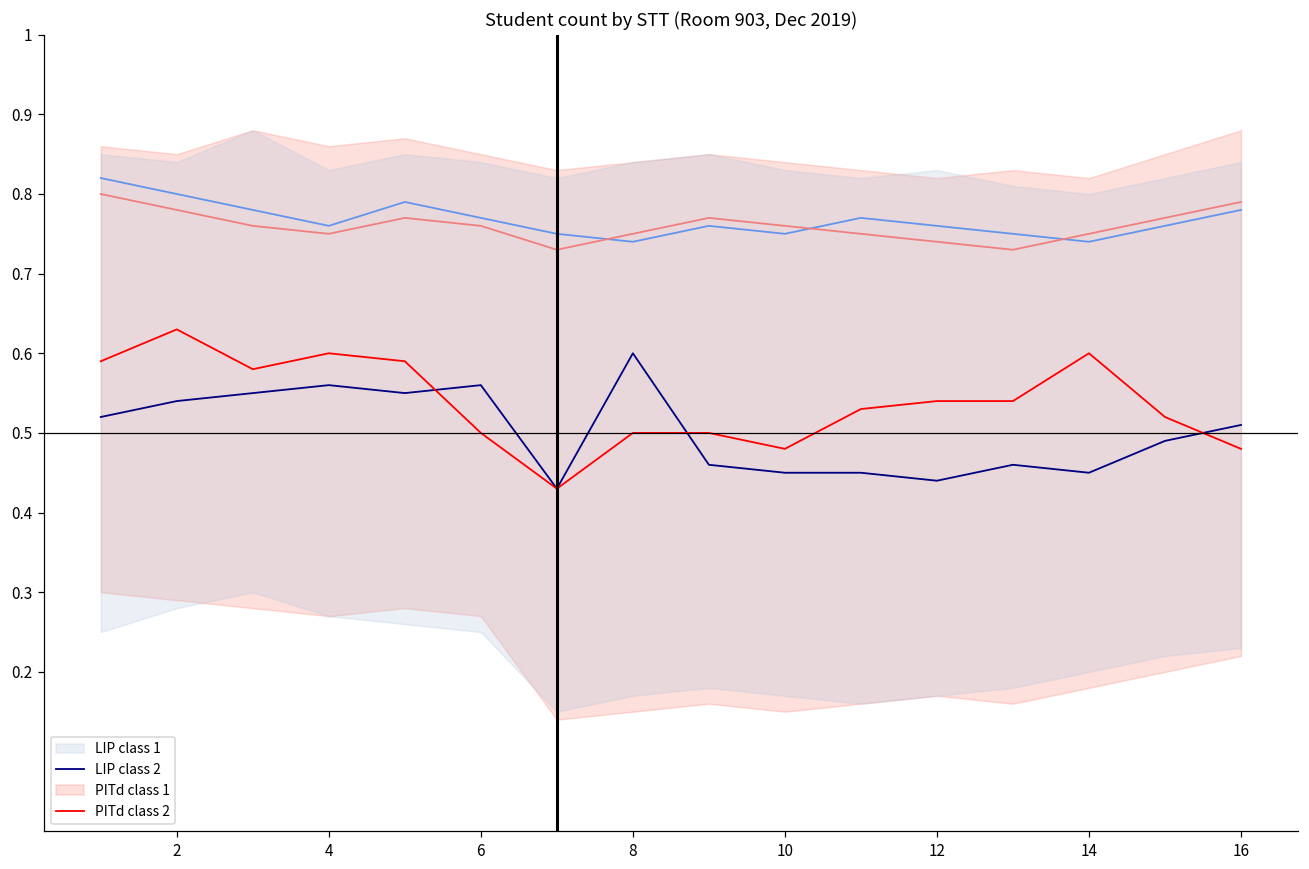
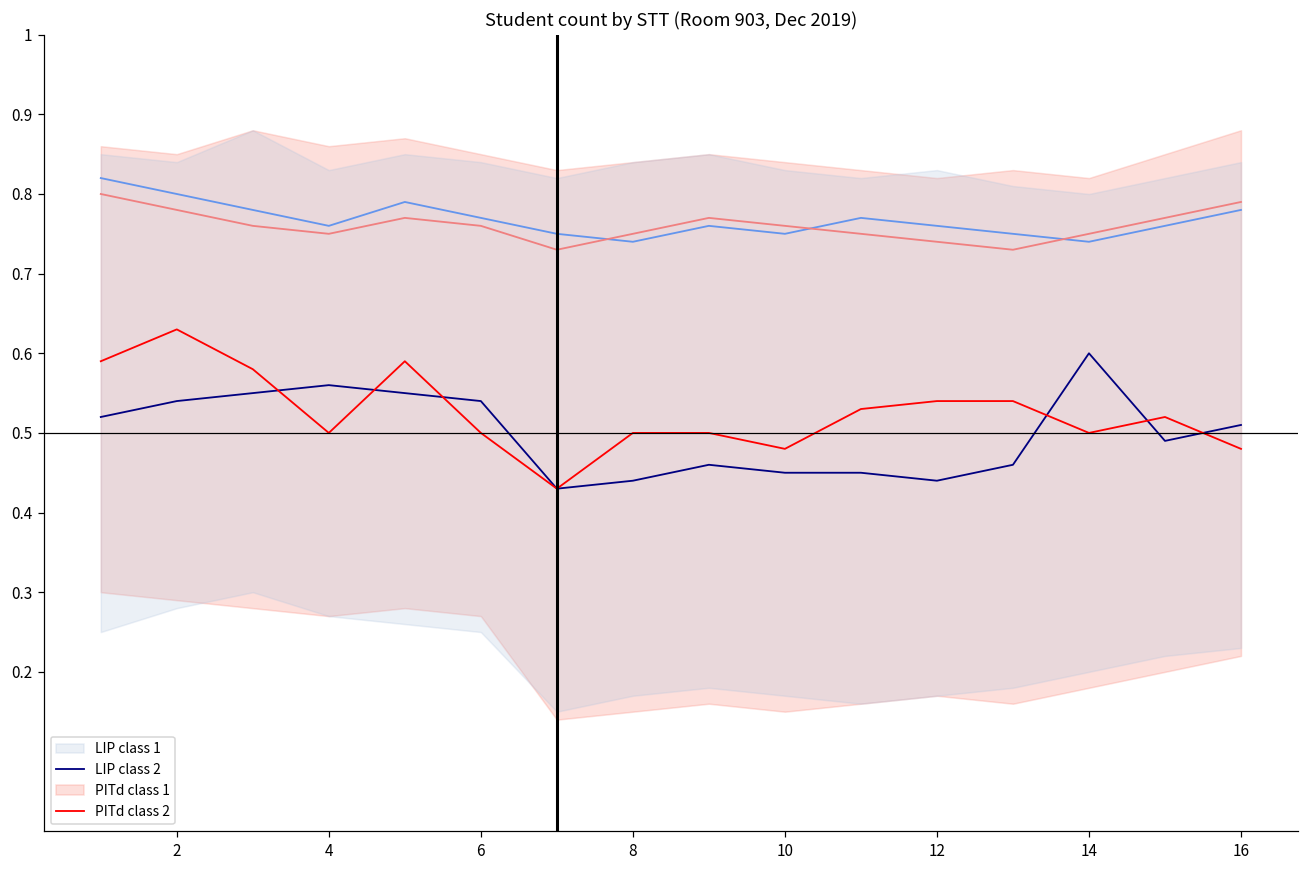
PITd class 2, 4: 0.6 -> 0.5
LIP class 2, 6: 0.56 -> 0.54
LIP class 2, 8: 0.60 -> 0.44
LIP class 2, 14: 0.45 -> 0.60
PITd class 2, 14: 0.6 -> 0.5
